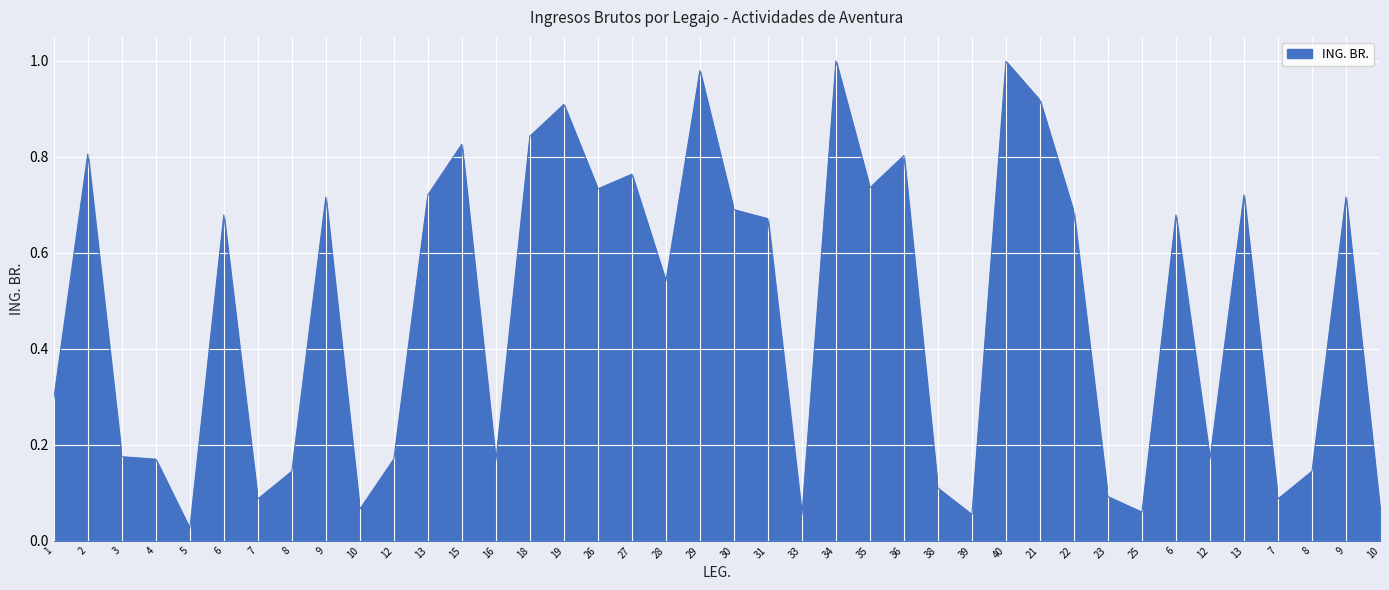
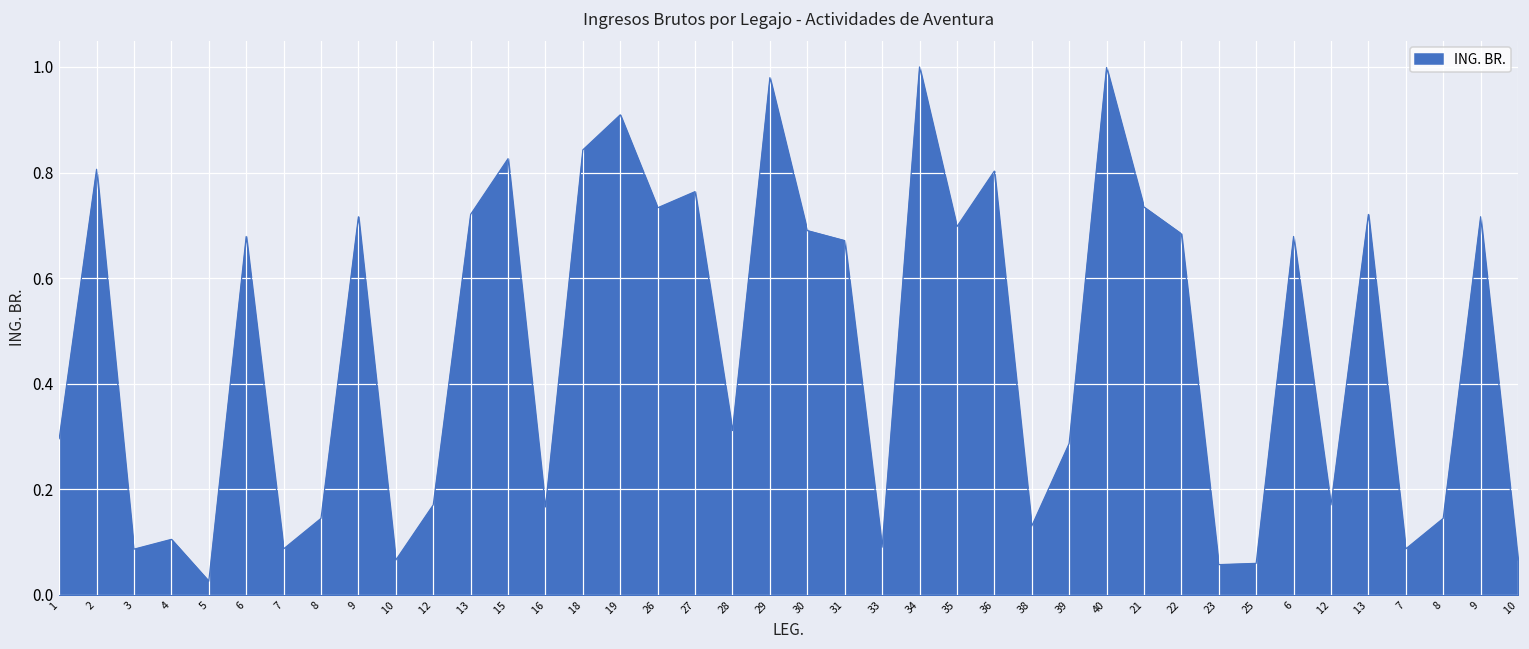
3: 0.18 -> 0.09
4: 0.17 -> 0.11
28: 0.54 -> 0.31
33: 0.05 -> 0.09
35: 0.74 -> 0.70
38: 0.11 -> 0.13
39: 0.05 -> 0.29
21: 0.92 -> 0.73
23: 0.09 -> 0.06
